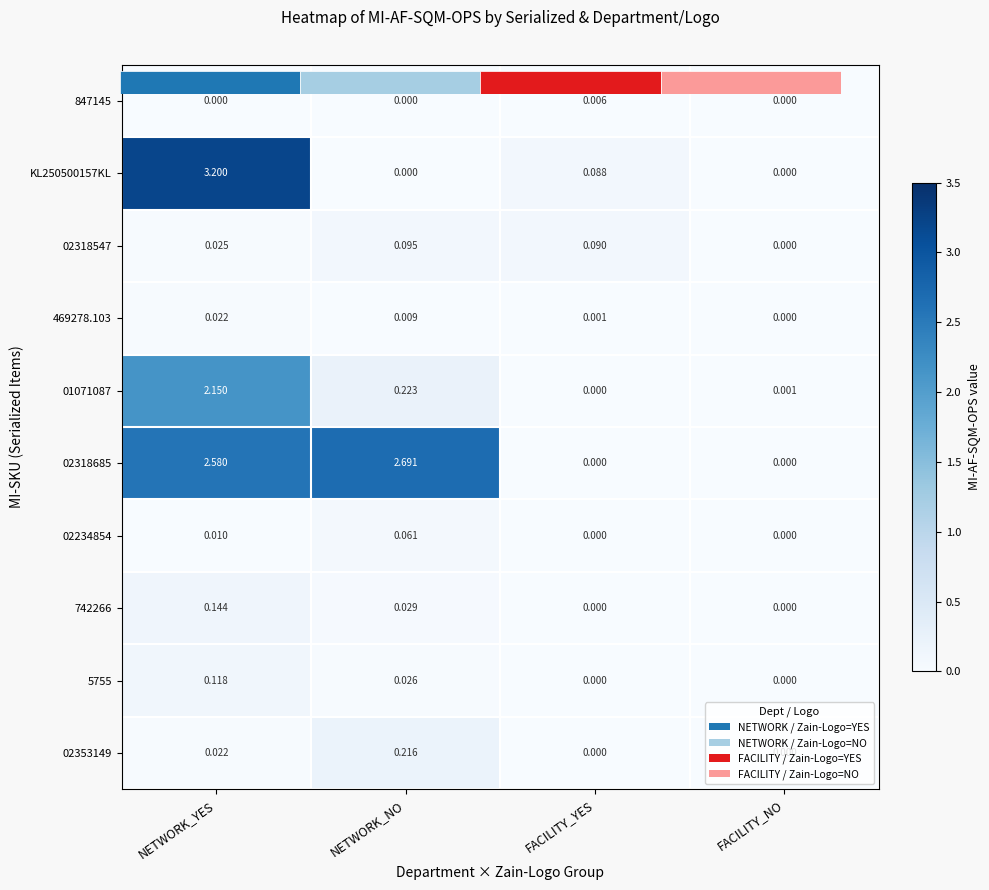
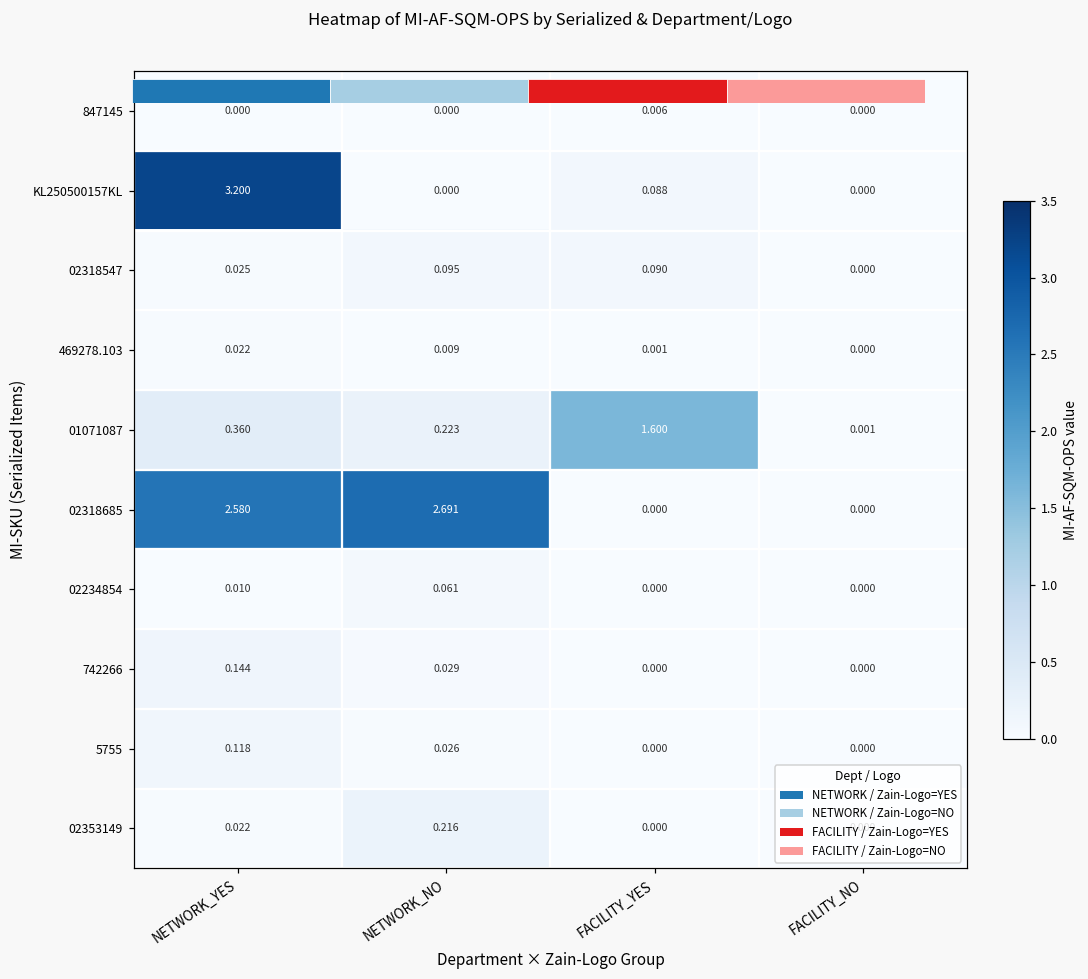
Heatmap of MI-AF-SQM-OPS by Serialized & Department/Logo, 01071087, NETWORK_YES: 2.150 -> 0.360
Heatmap of MI-AF-SQM-OPS by Serialized & Department/Logo, 01071087, FACILITY_YES: 0.000 -> 1.600
